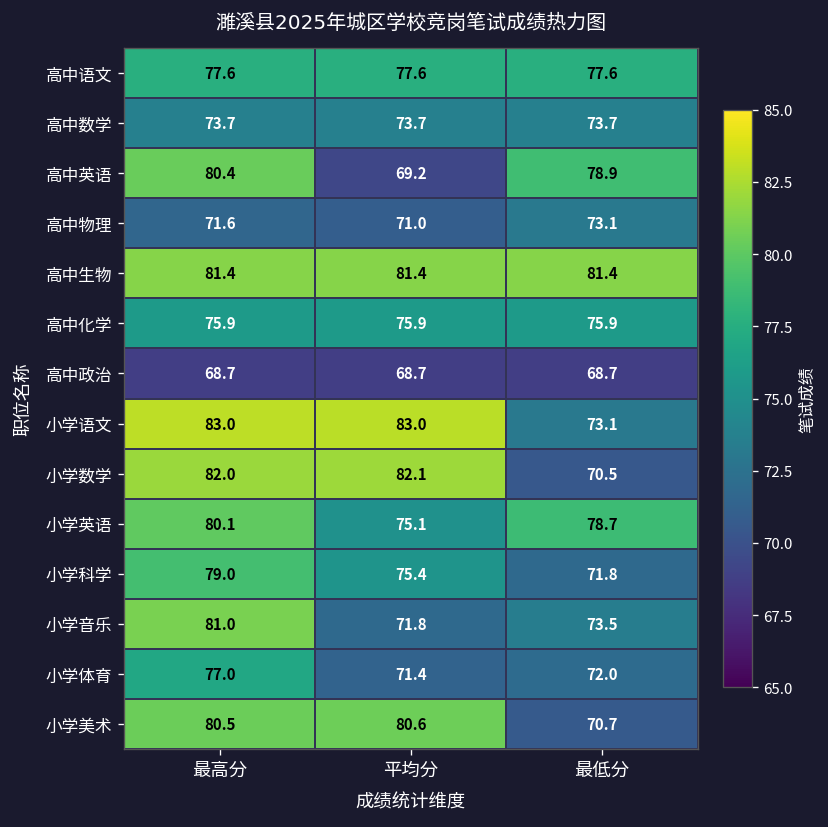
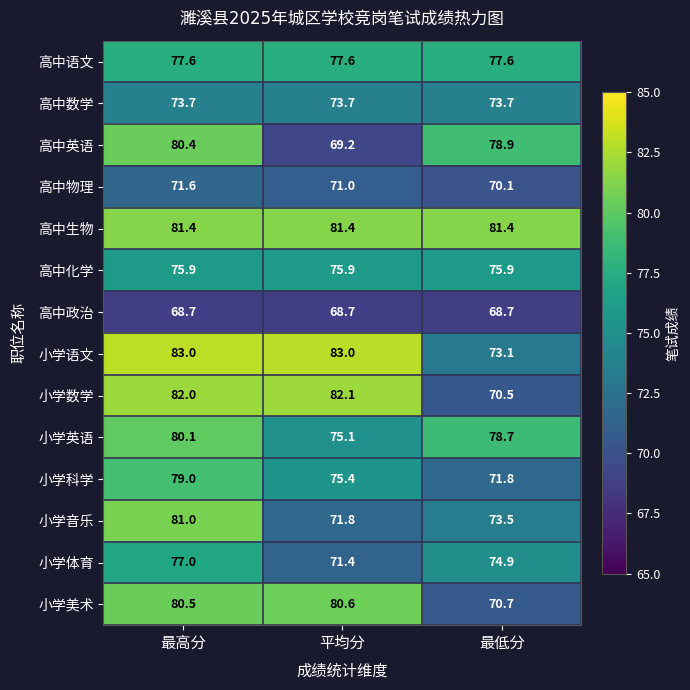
高中物理, 最低分: 73.1 -> 70.1
小学体育, 最低分: 72.0 -> 74.9
